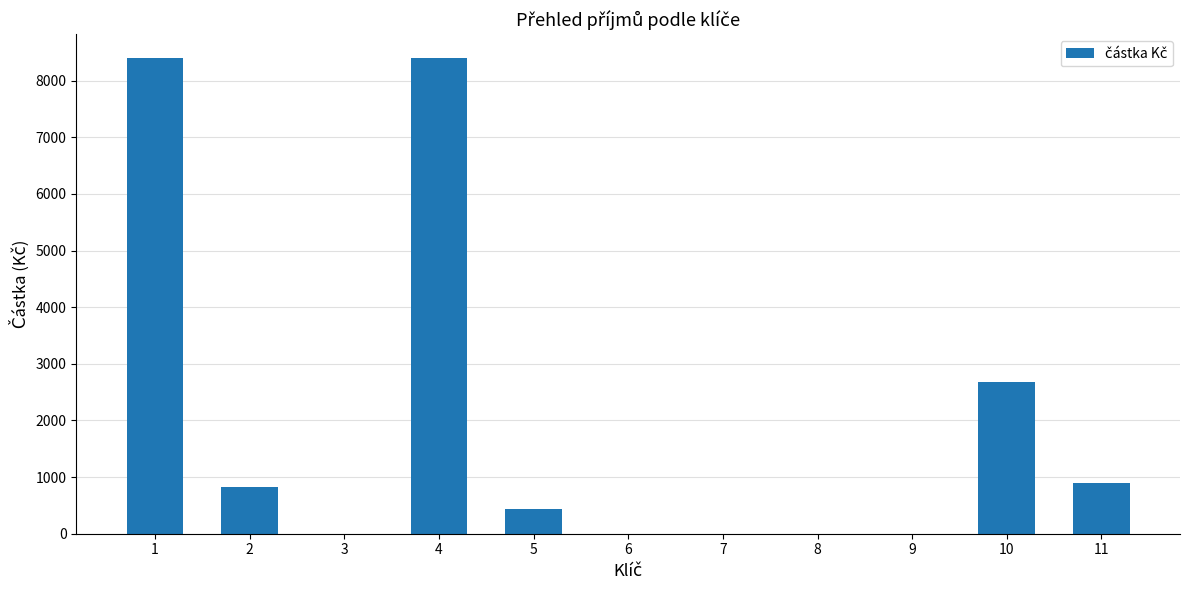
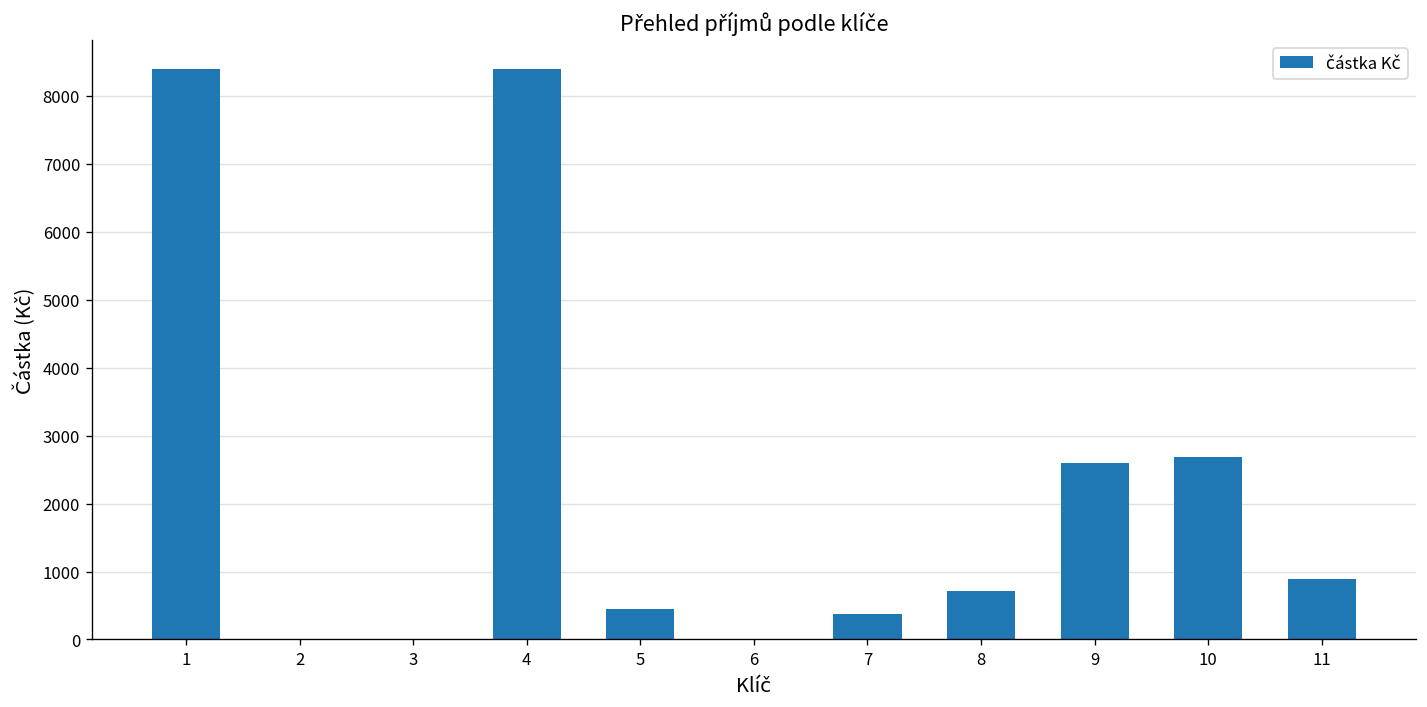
2: 800 -> 0
7: 0 -> 400
8: 0 -> 700
9: 0 -> 2600
